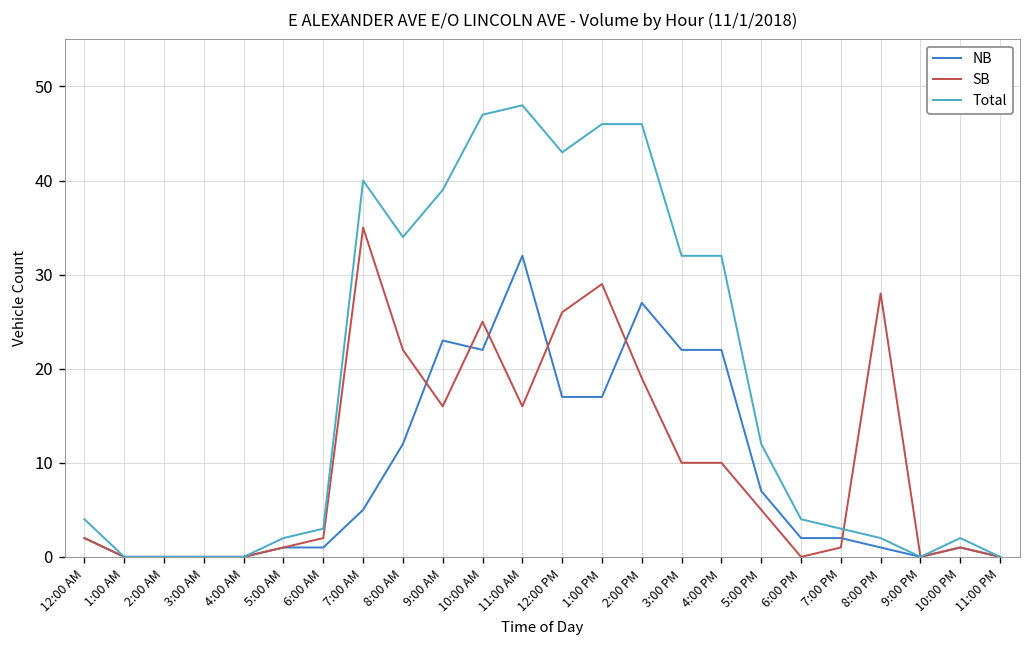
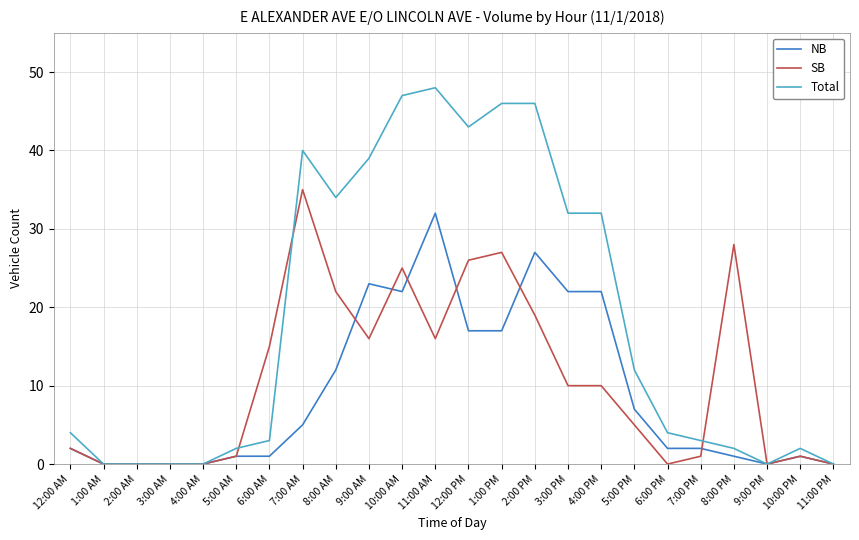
SB, 6:00 AM: 2 -> 15
SB, 1:00 PM: 29 -> 27
